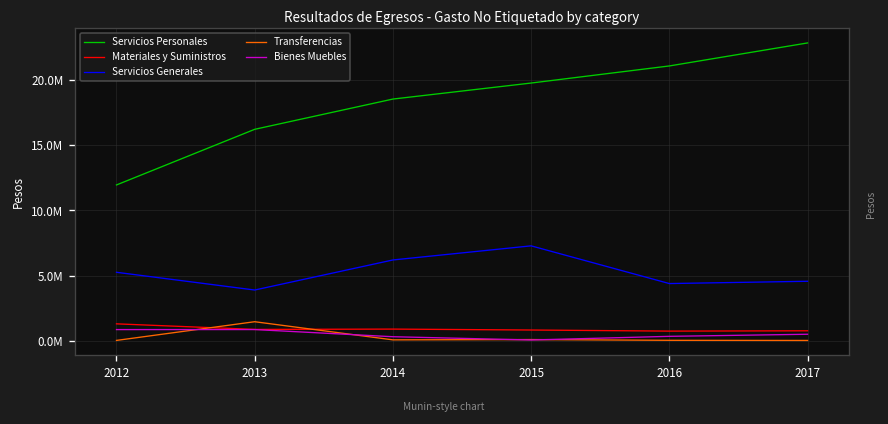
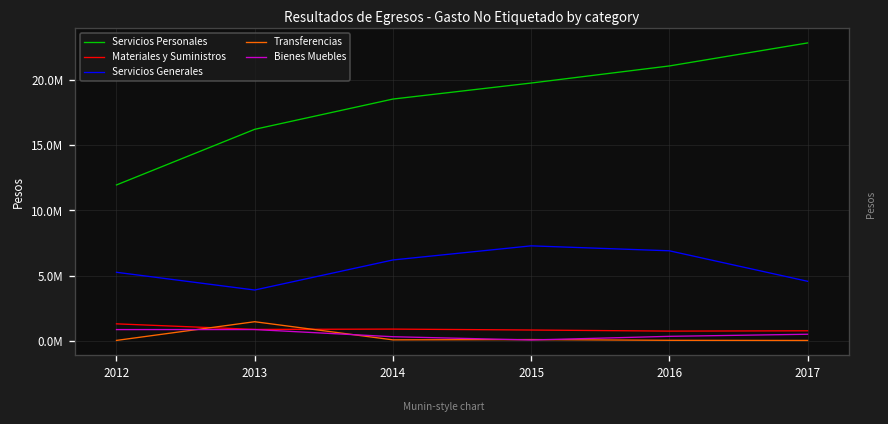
Servicios Generales, 2016: 4400000 -> 6900000
